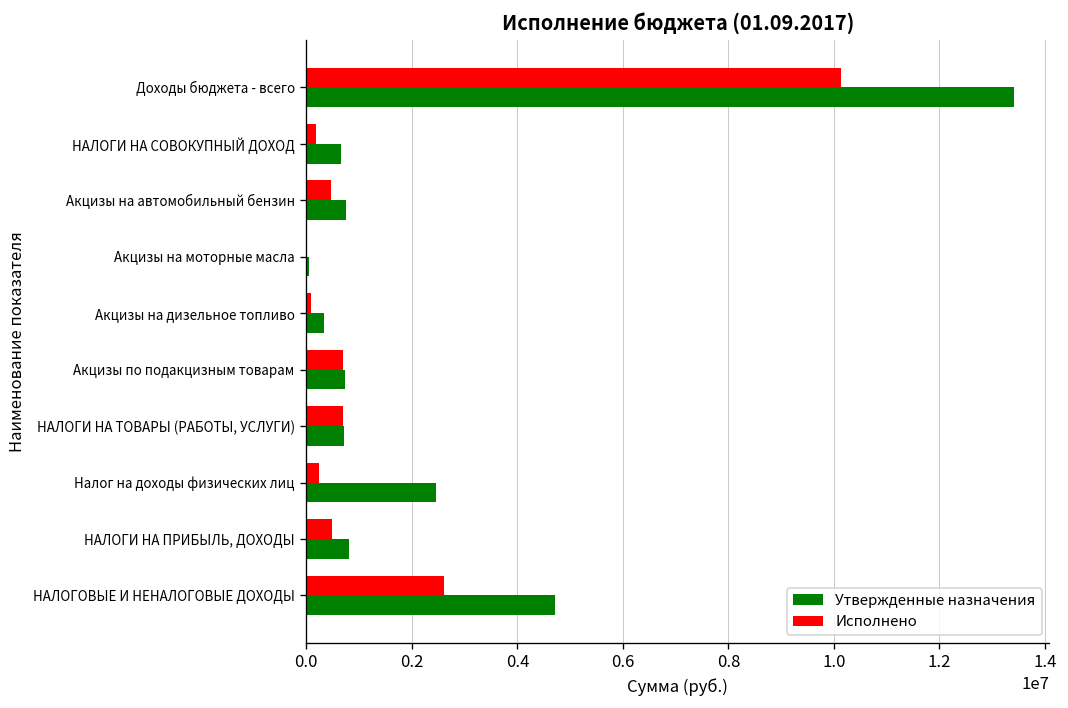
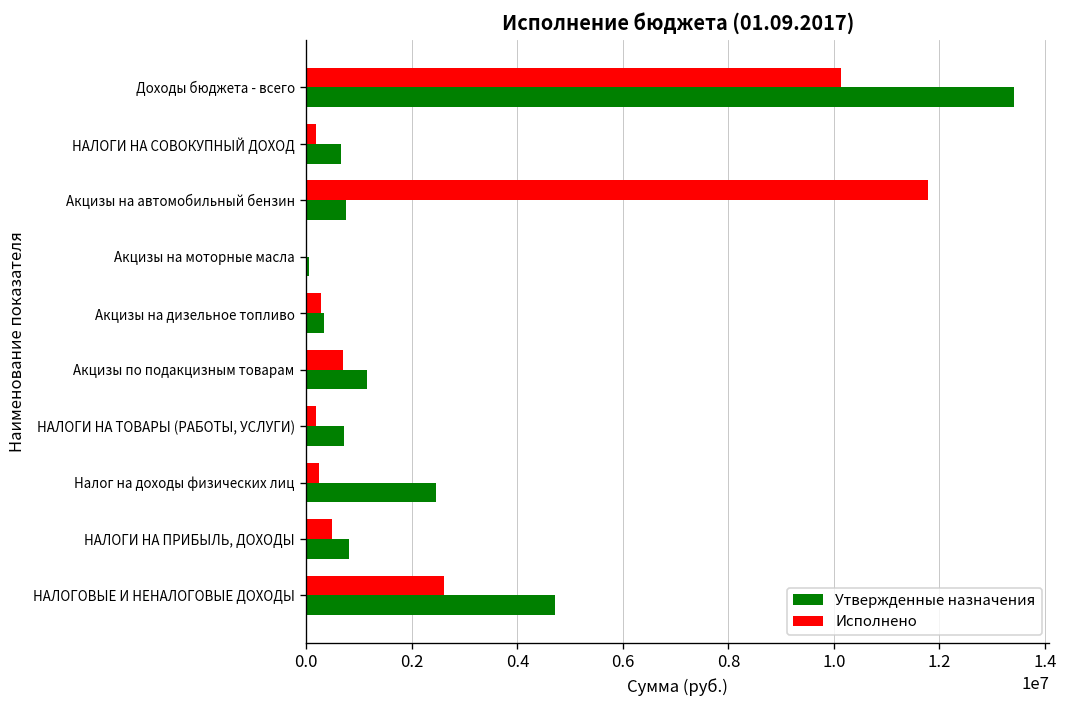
Исполнено, Акцизы на автомобильный бензин: 500000 -> 11800000
Исполнено, Акцизы на дизельное топливо: 100000 -> 300000
Утвержденные назначения, Акцизы по подакцизным товарам: 700000 -> 1100000
Исполнено, НАЛОГИ НА ТОВАРЫ (РАБОТЫ, УСЛУГИ): 700000 -> 200000
